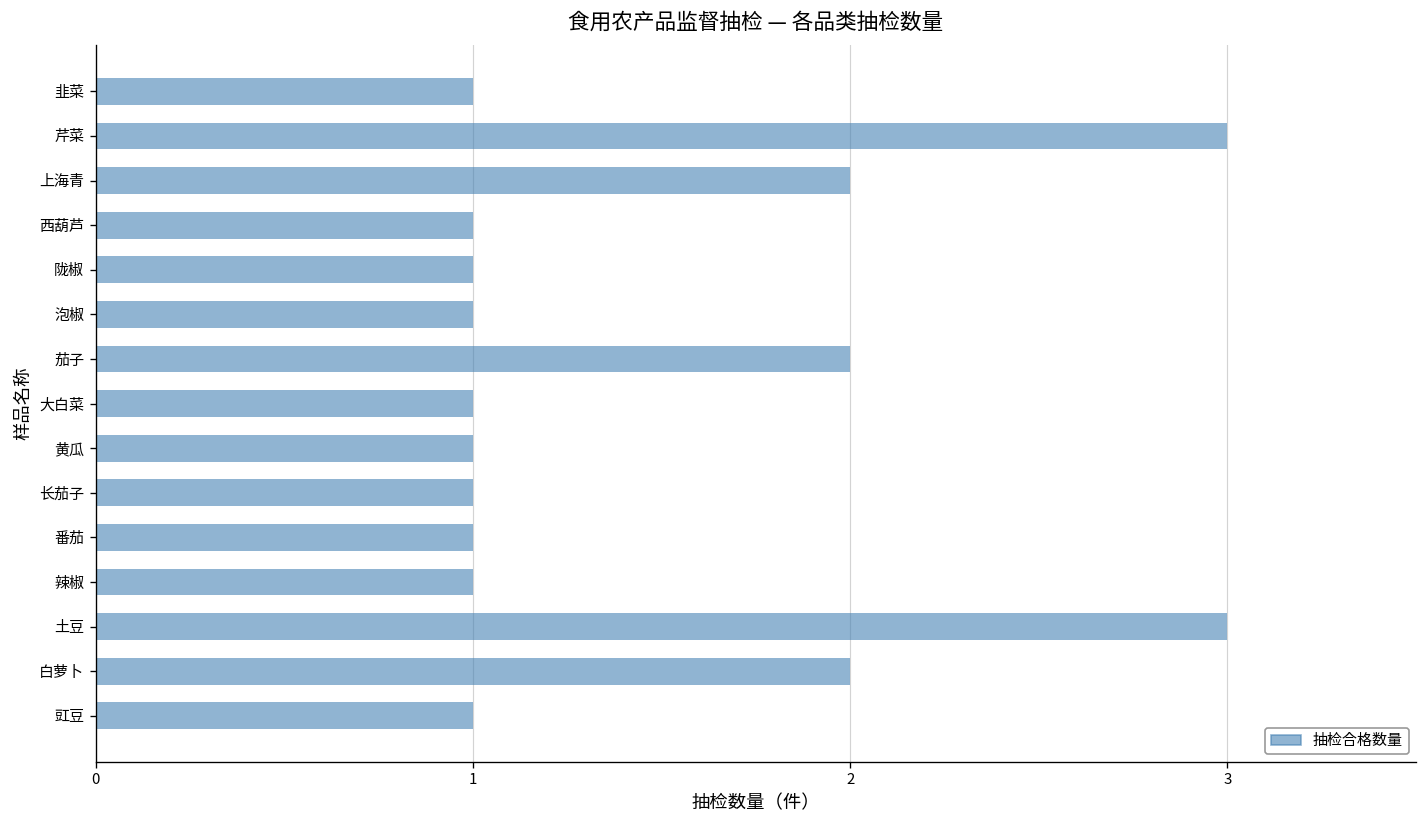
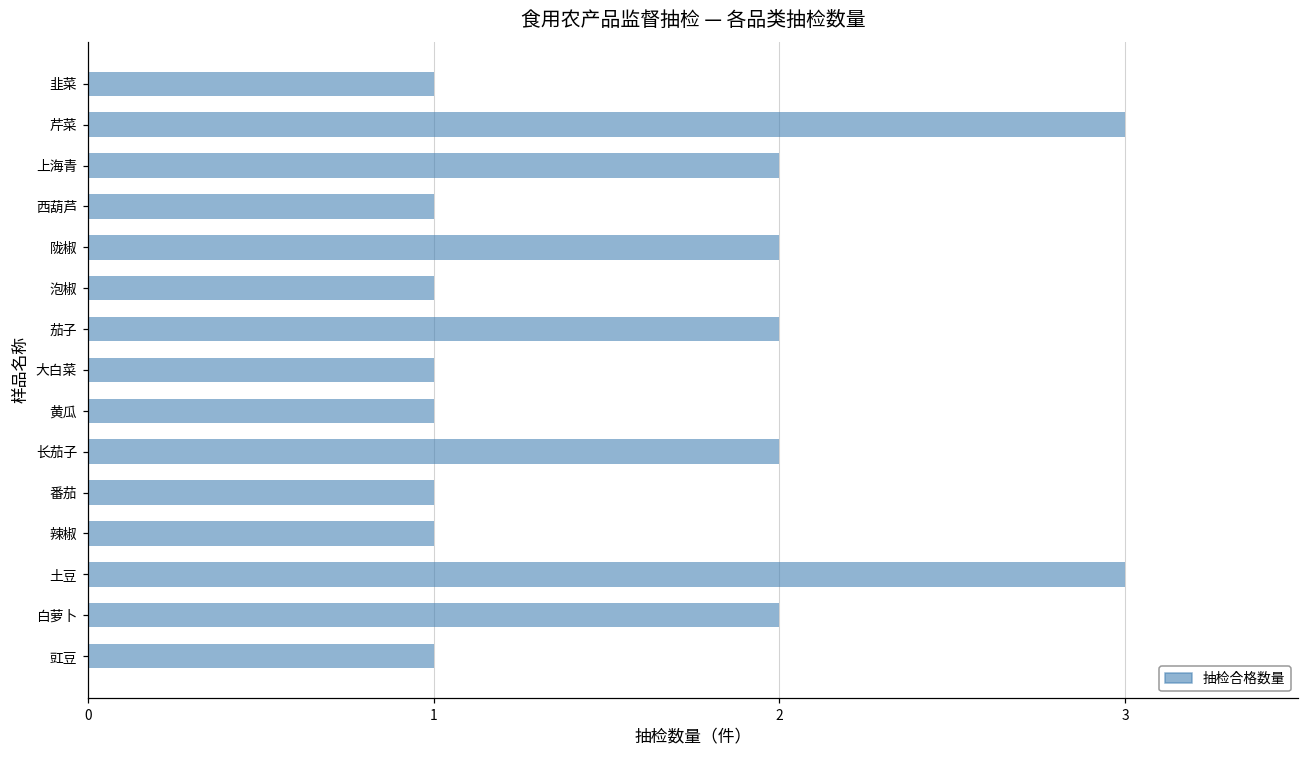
陇椒: 1 -> 2
长茄子: 1 -> 2
